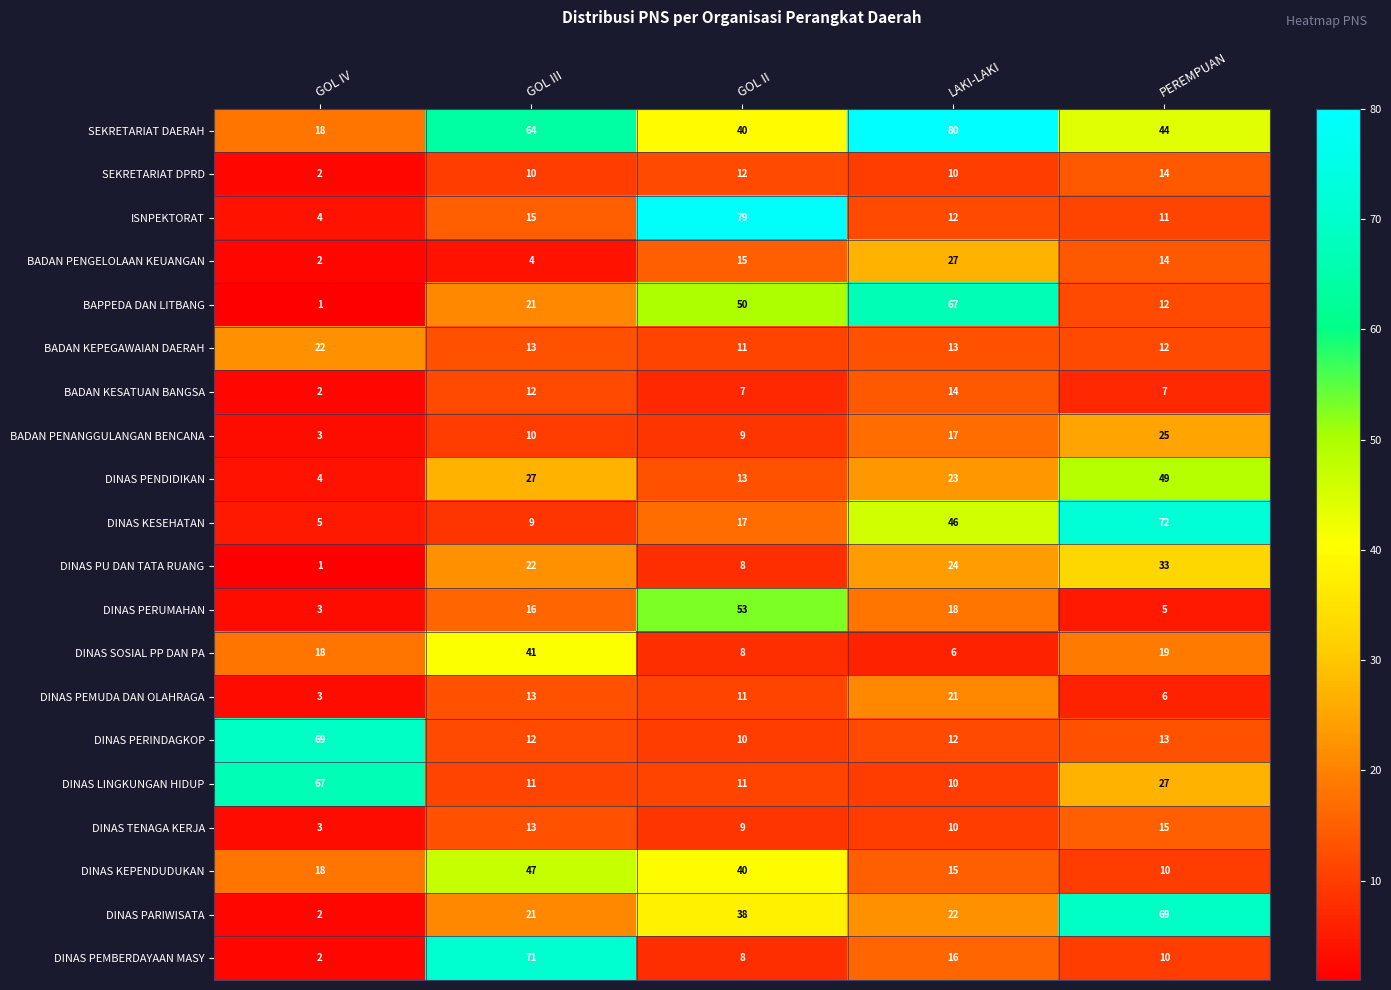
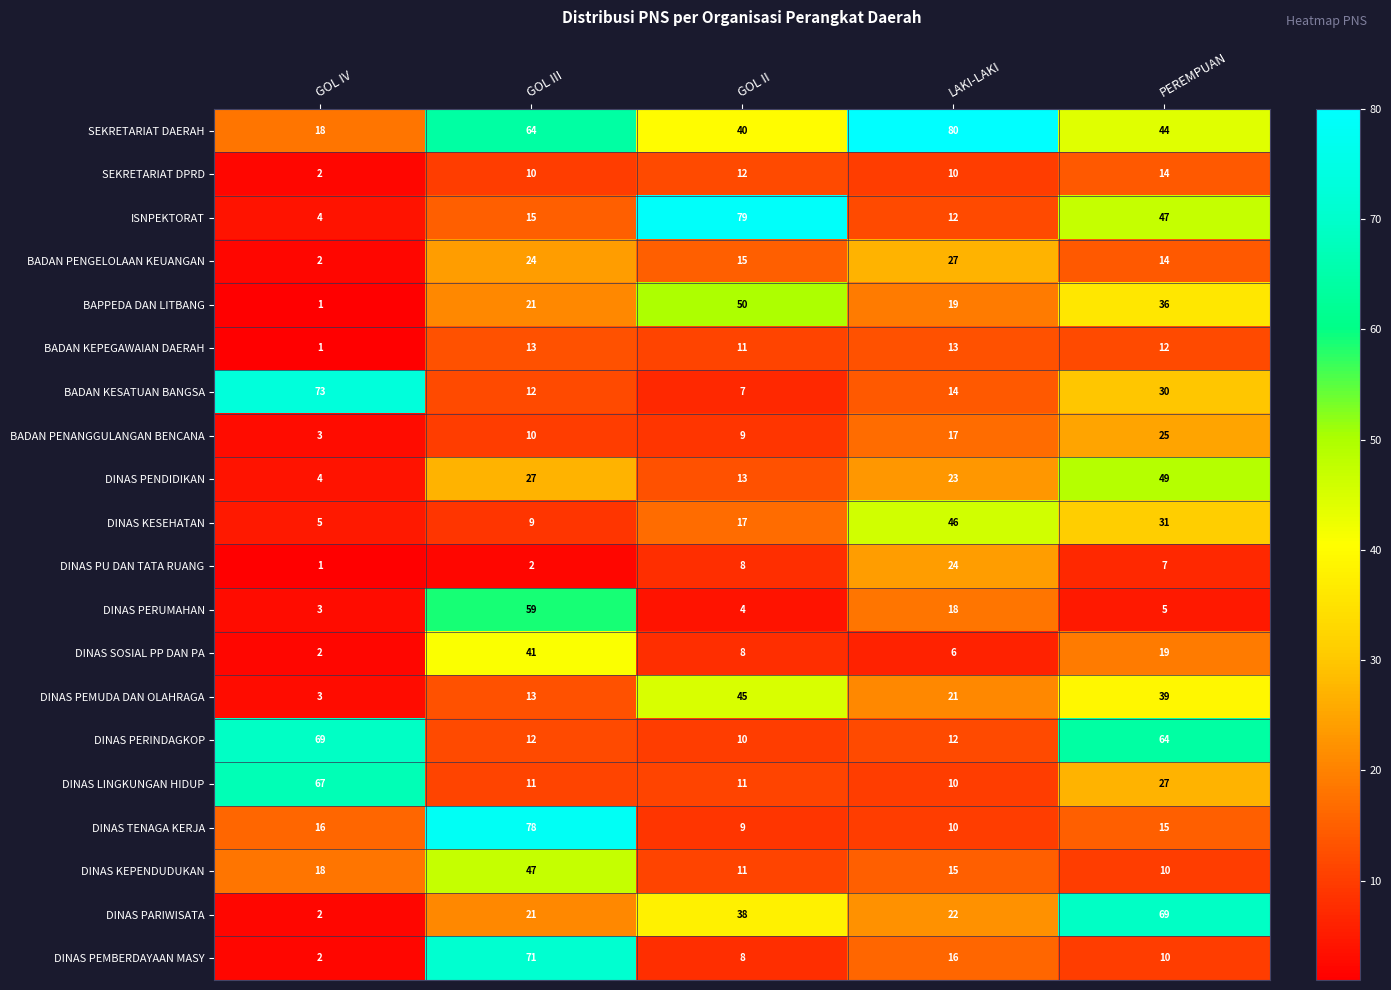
ISNPEKTORAT, PEREMPUAN: 11 -> 47
BADAN PENGELOLAAN KEUANGAN, GOL III: 4 -> 24
BAPPEDA DAN LITBANG, LAKI-LAKI: 67 -> 19
BAPPEDA DAN LITBANG, PEREMPUAN: 12 -> 36
BADAN KEPEGAWAIAN DAERAH, GOL IV: 22 -> 1
BADAN KESATUAN BANGSA, GOL IV: 2 -> 73
BADAN KESATUAN BANGSA, PEREMPUAN: 7 -> 30
DINAS KESEHATAN, PEREMPUAN: 72 -> 31
DINAS PU DAN TATA RUANG, GOL III: 22 -> 2
DINAS PU DAN TATA RUANG, PEREMPUAN: 33 -> 7
DINAS PERUMAHAN, GOL III: 16 -> 59
DINAS PERUMAHAN, GOL II: 53 -> 4
DINAS SOSIAL PP DAN PA, GOL IV: 18 -> 2
DINAS PEMUDA DAN OLAHRAGA, GOL II: 11 -> 45
DINAS PEMUDA DAN OLAHRAGA, PEREMPUAN: 6 -> 39
DINAS PERINDAGKOP, PEREMPUAN: 13 -> 64
DINAS TENAGA KERJA, GOL IV: 3 -> 16
DINAS TENAGA KERJA, GOL III: 13 -> 78
DINAS KEPENDUDUKAN, GOL II: 40 -> 11
